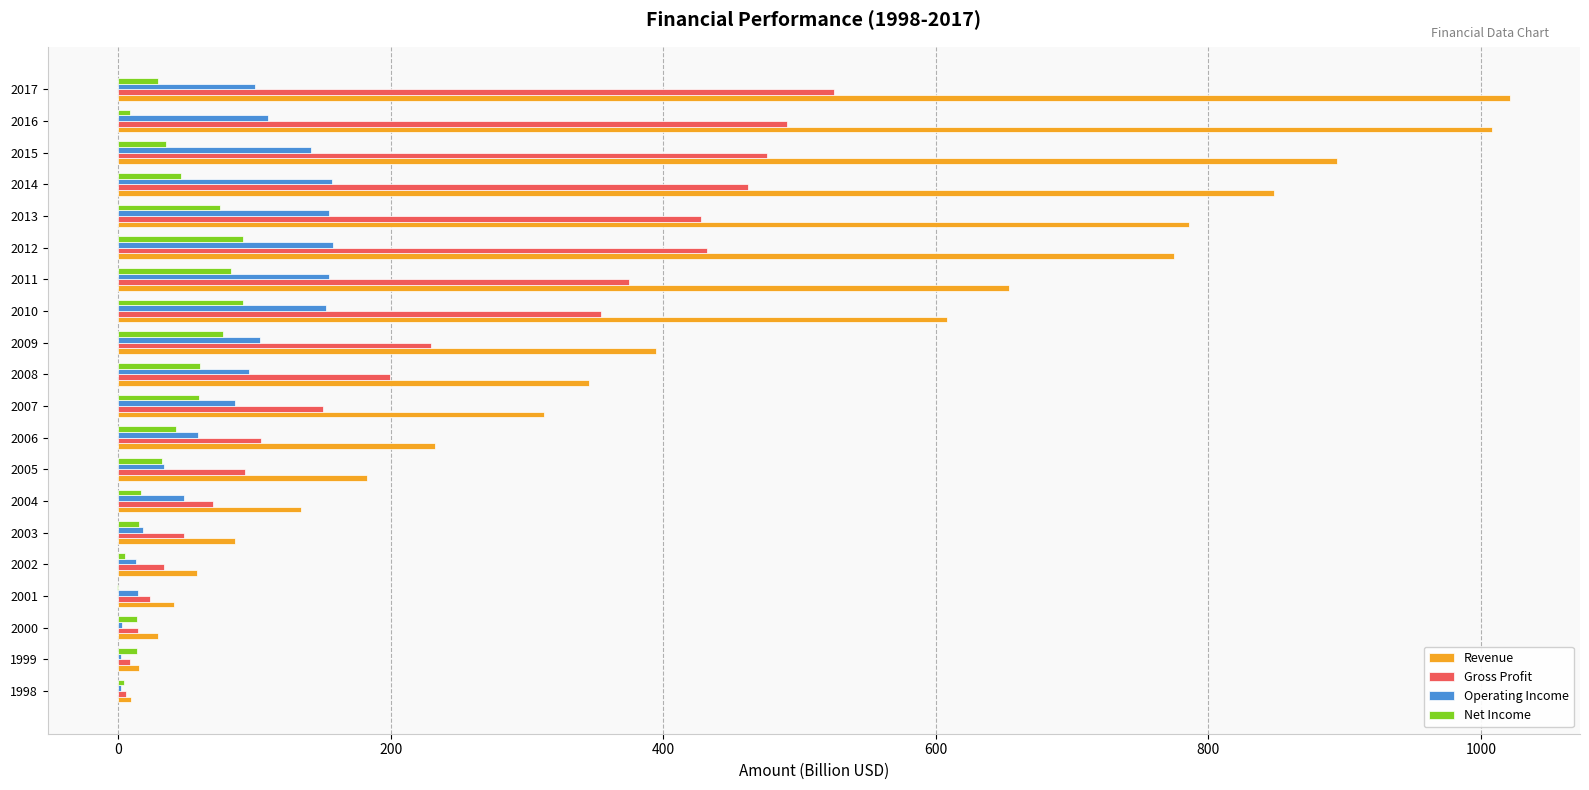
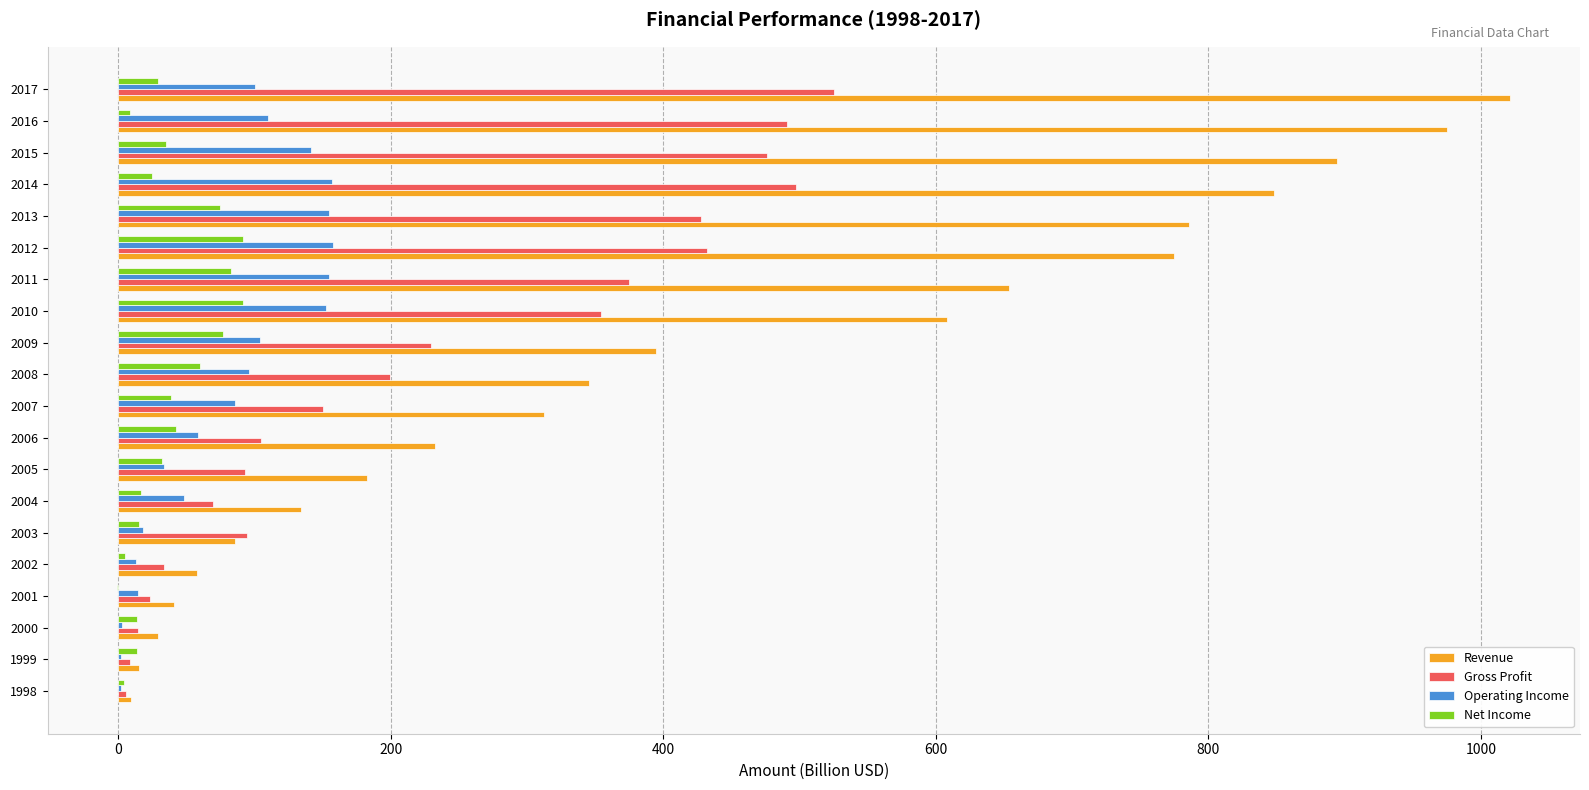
Revenue, 2016: 1008 -> 975
Net Income, 2014: 46 -> 24
Gross Profit, 2014: 462 -> 498
Net Income, 2007: 59 -> 39
Gross Profit, 2003: 48 -> 94
